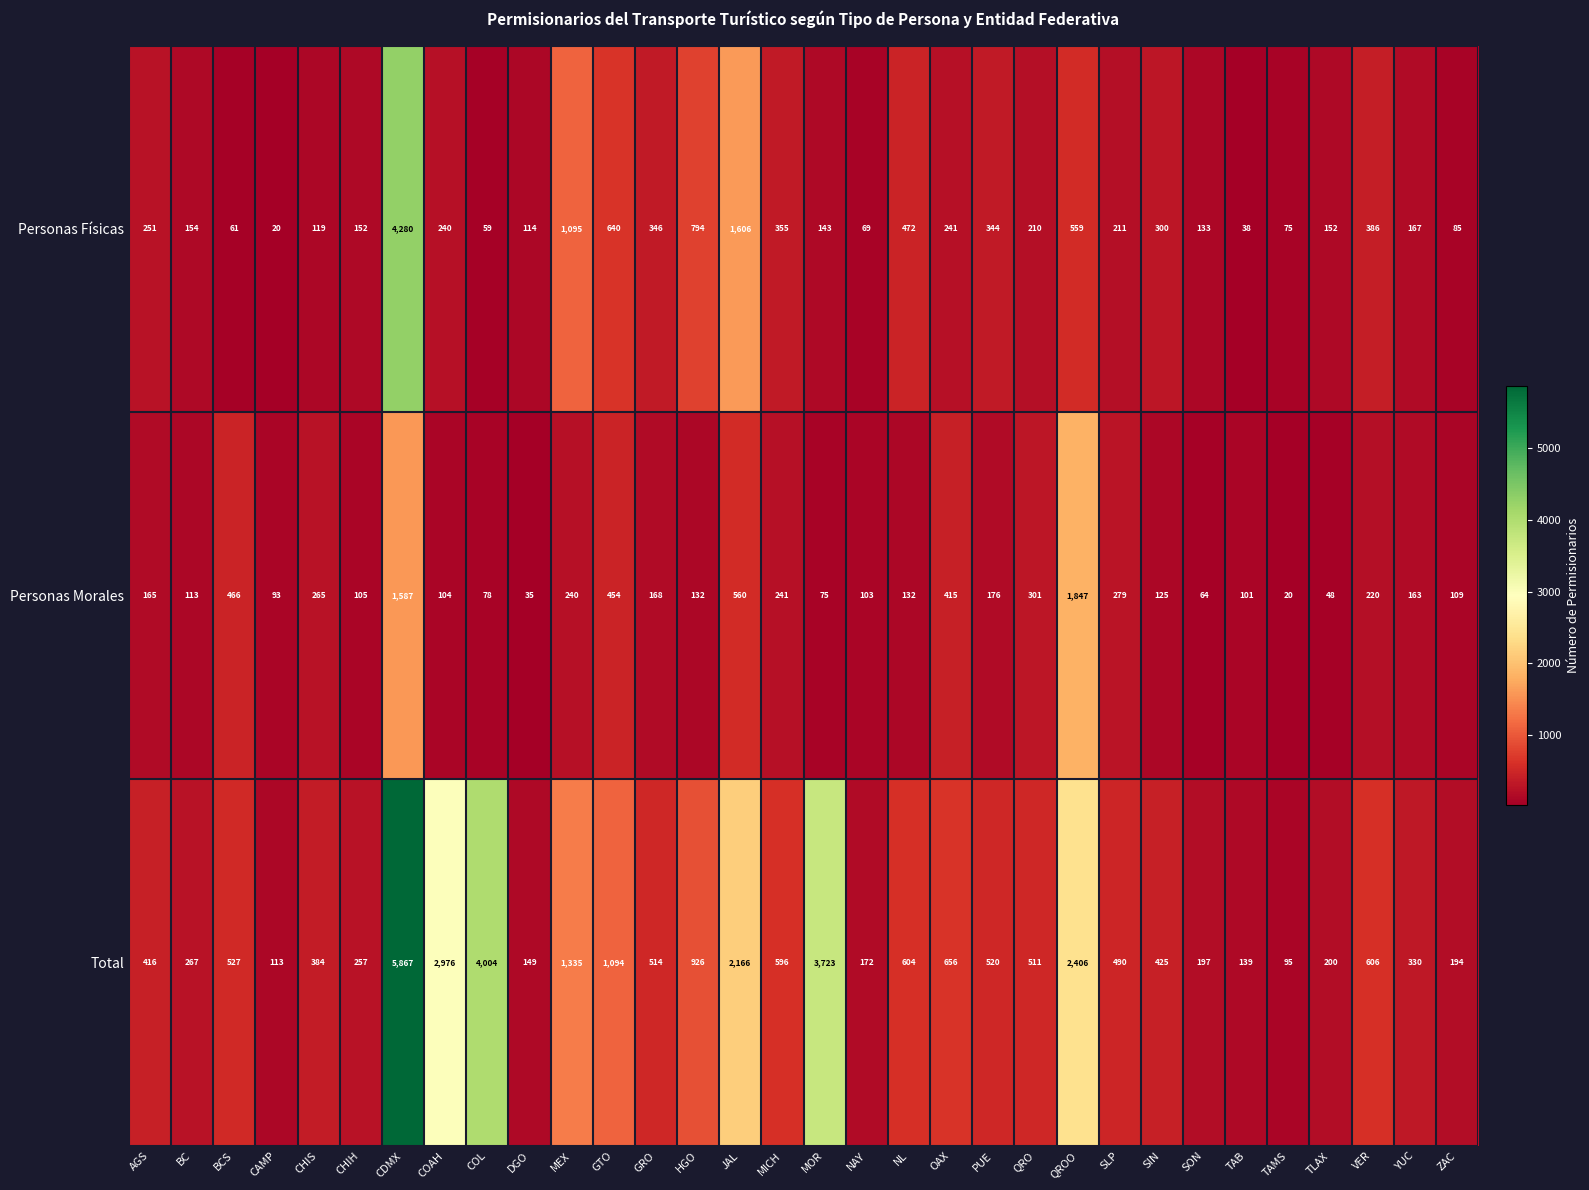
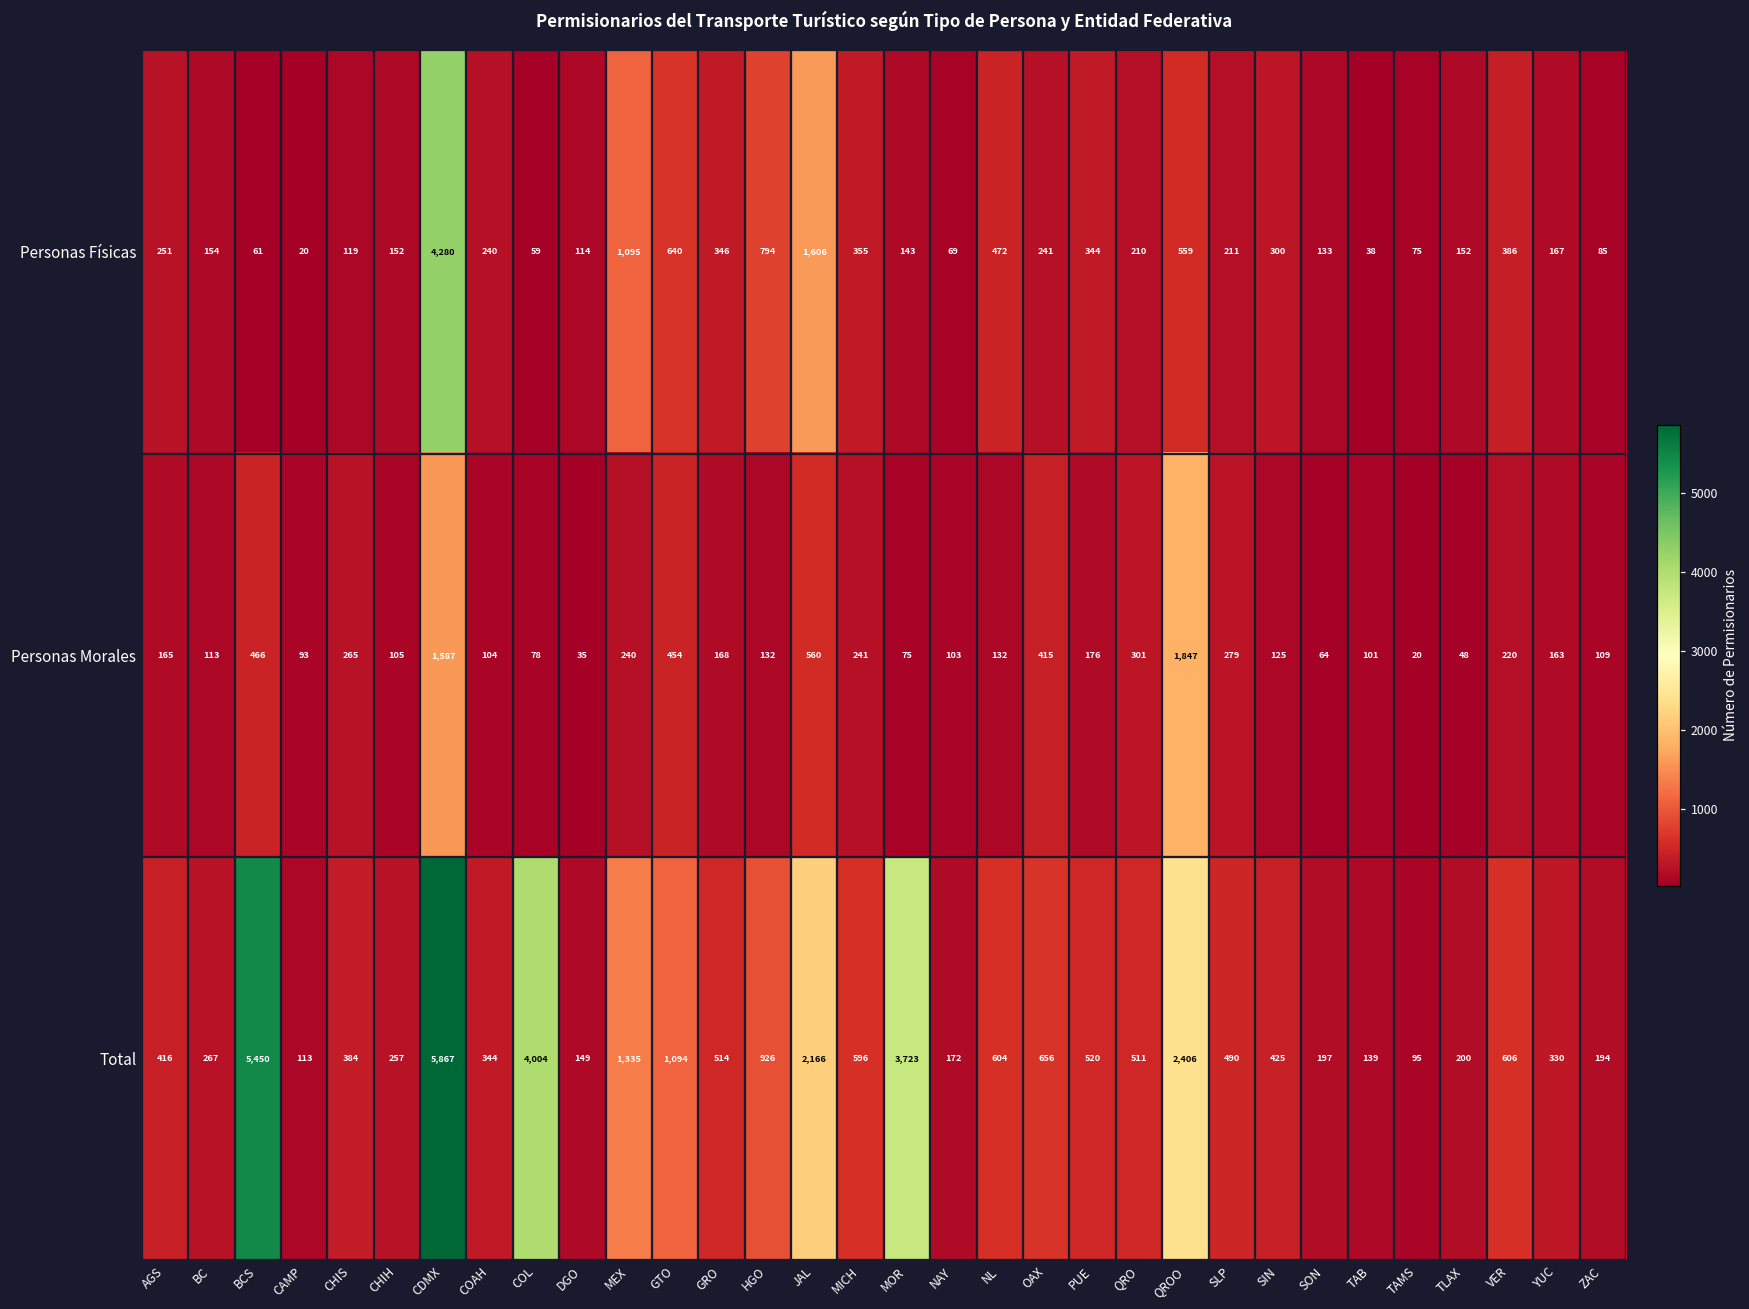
Total, BCS: 527 -> 5,450
Total, COAH: 2,976 -> 344
